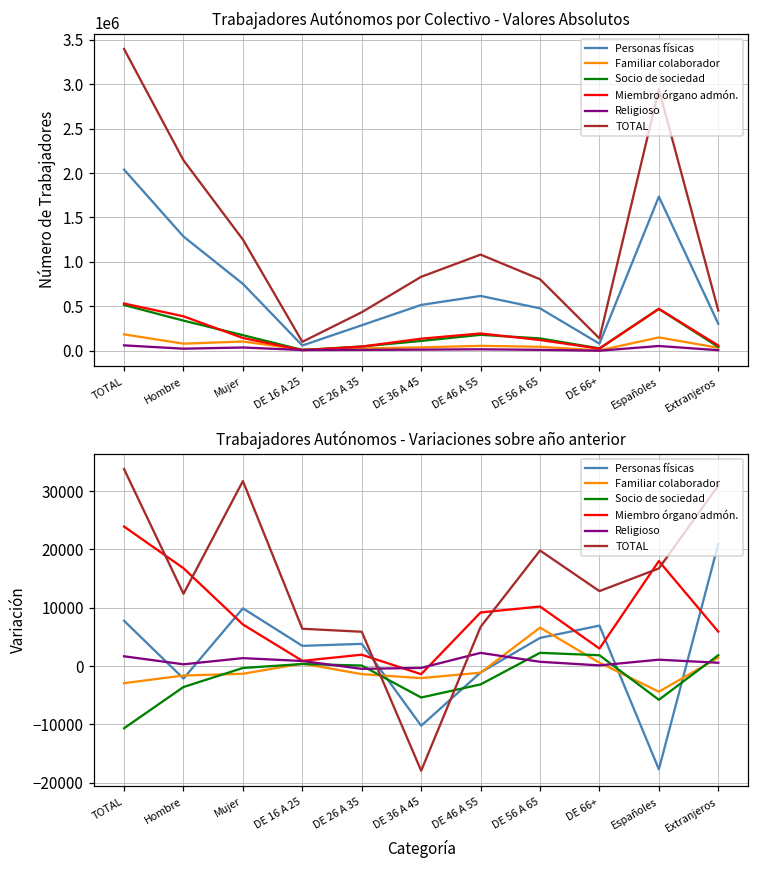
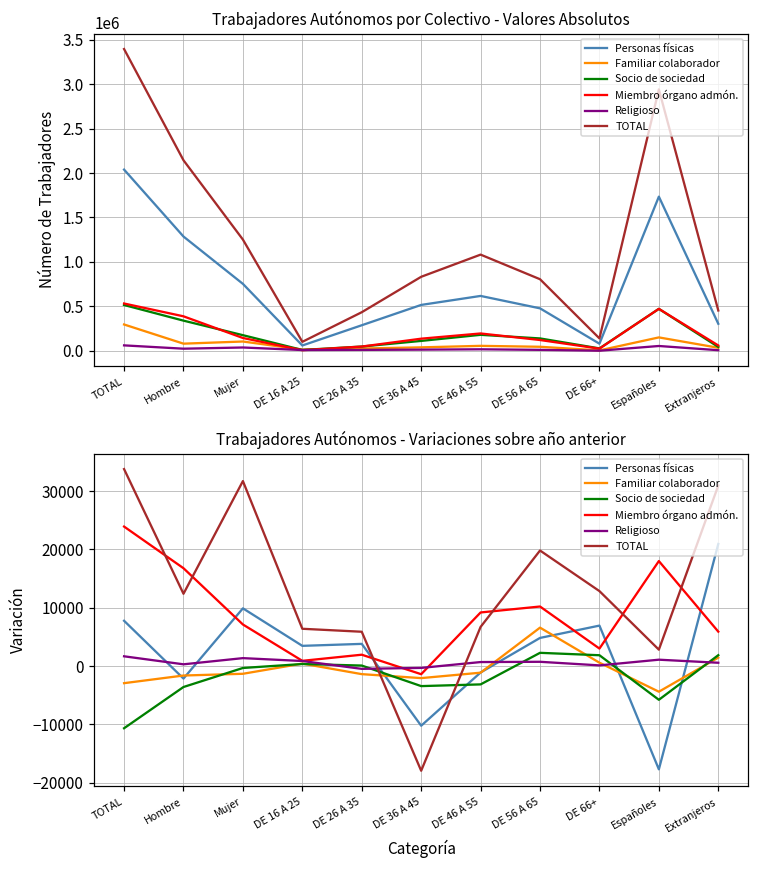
Trabajadores Autónomos por Colectivo - Valores Absolutos, Familiar colaborador, TOTAL: 200000 -> 300000
Trabajadores Autónomos - Variaciones sobre año anterior, Socio de sociedad, DE 36 A 45: -5000 -> -3000
Trabajadores Autónomos - Variaciones sobre año anterior, Religioso, DE 46 A 55: 2000 -> 1000
Trabajadores Autónomos - Variaciones sobre año anterior, TOTAL, Españoles: 17000 -> 3000
